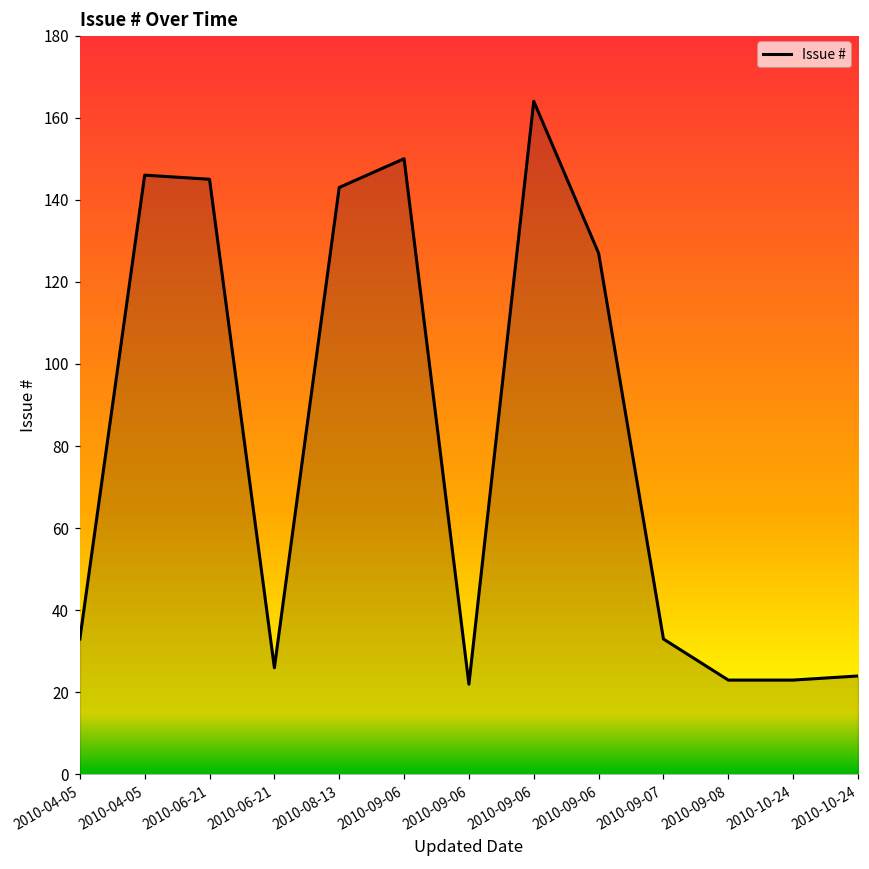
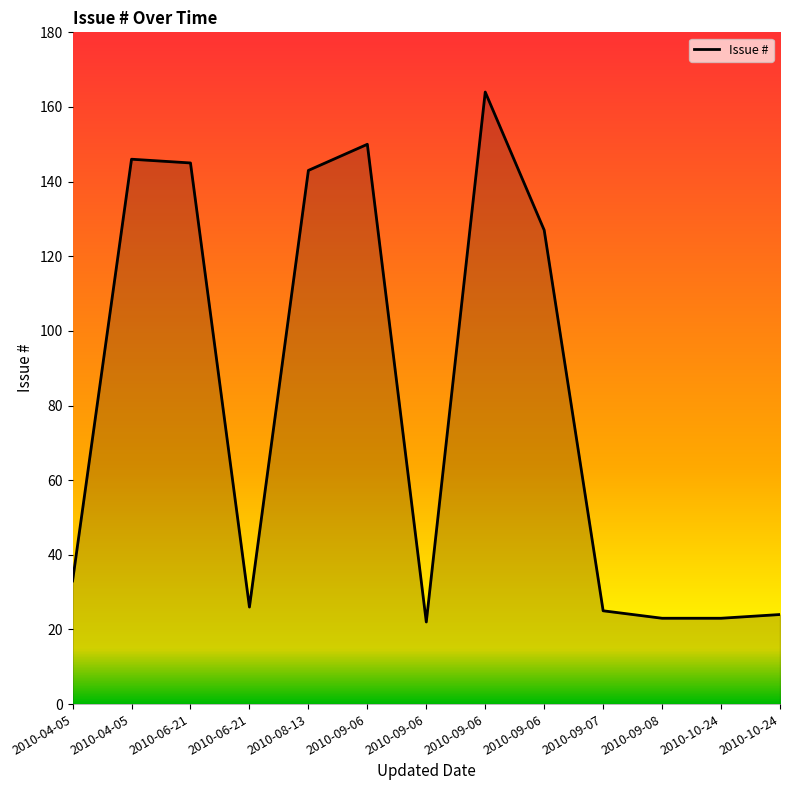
2010-09-07: 33 -> 25
